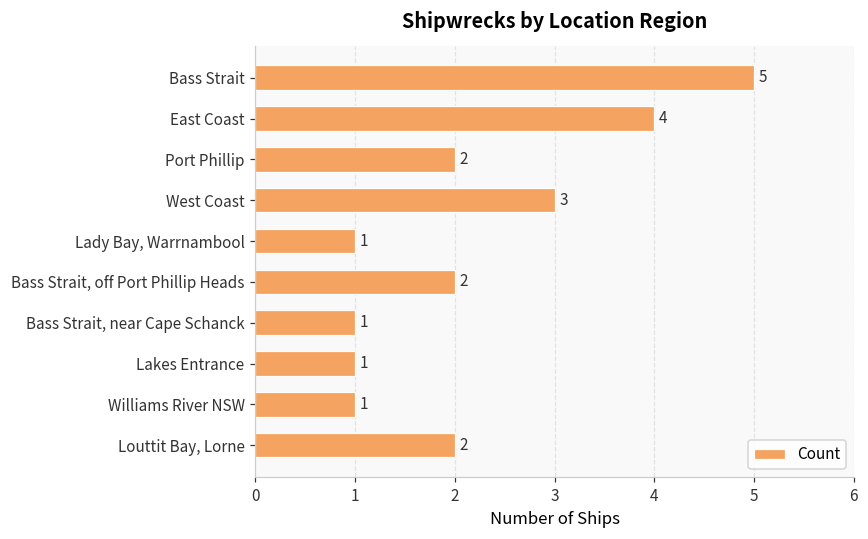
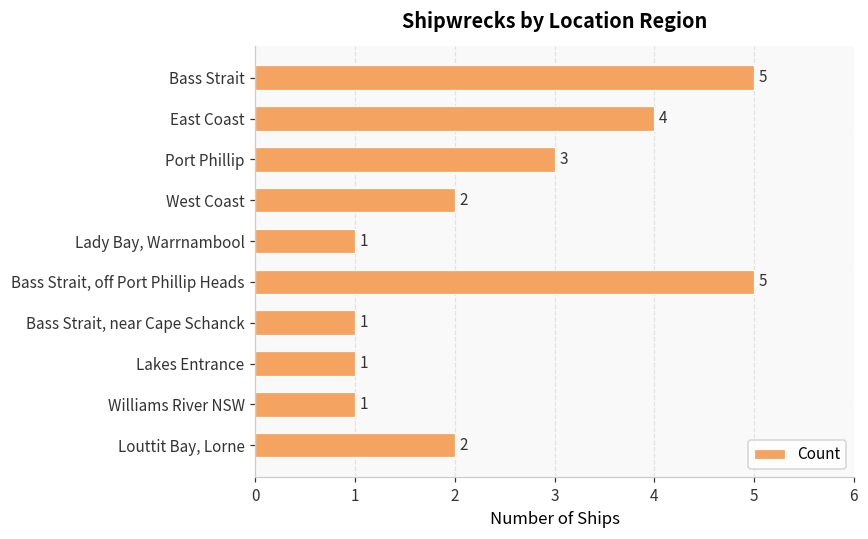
Port Phillip: 2 -> 3
West Coast: 3 -> 2
Bass Strait, off Port Phillip Heads: 2 -> 5
